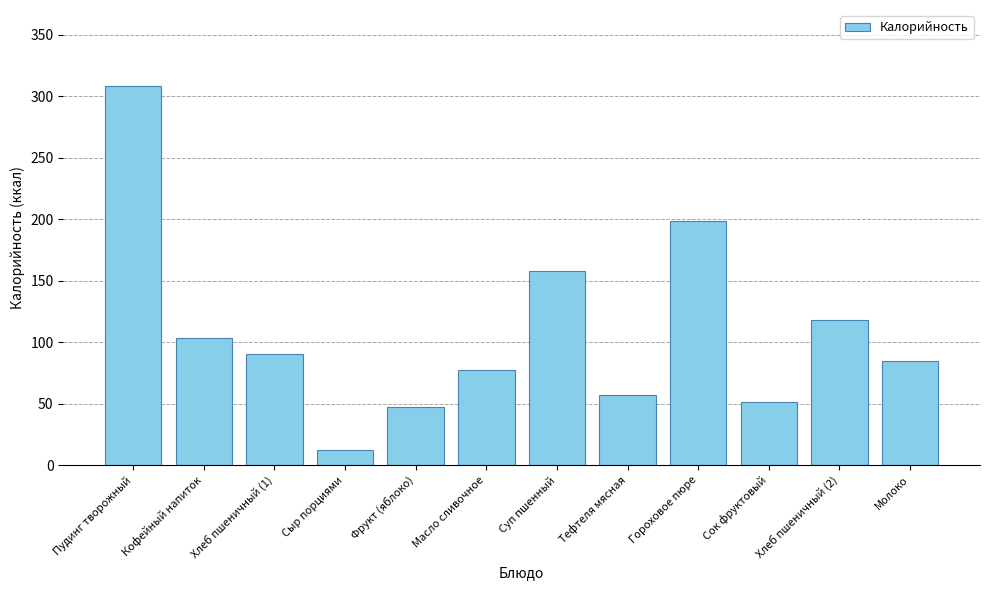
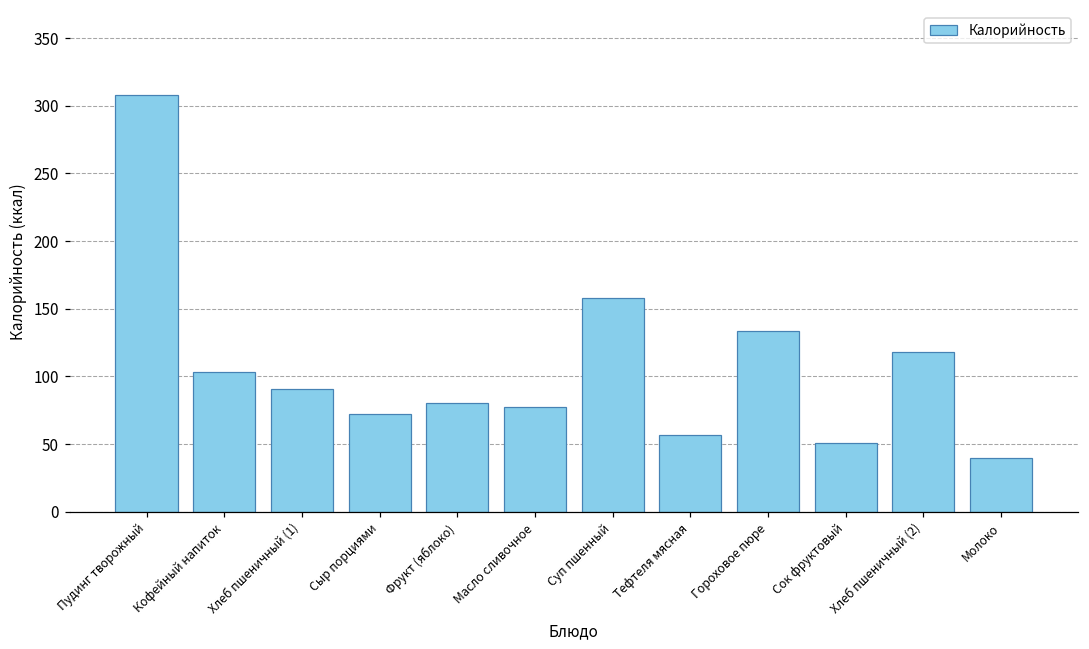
Сыр порциями: 12 -> 72
Фрукт (яблоко): 47 -> 80
Гороховое пюре: 199 -> 134
Молоко: 85 -> 40
